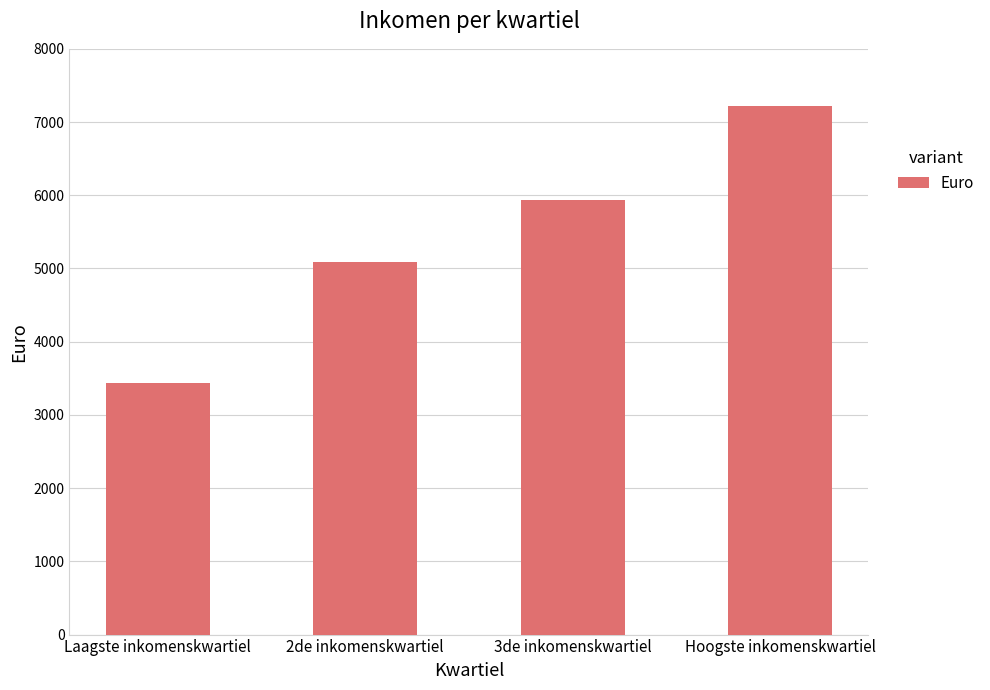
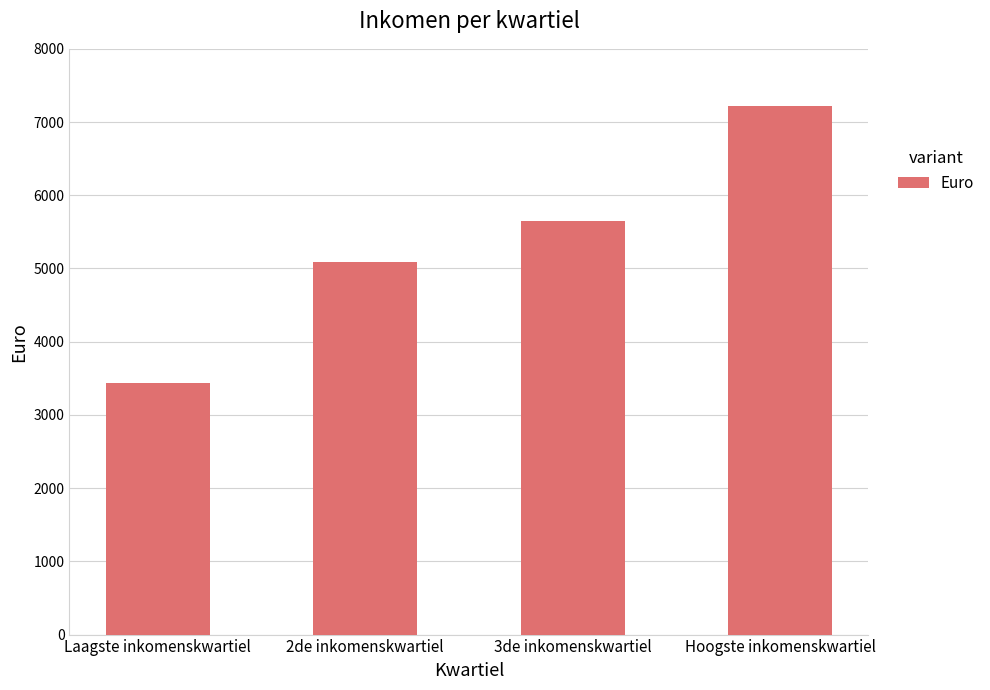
3de inkomenskwartiel: 5900 -> 5600
